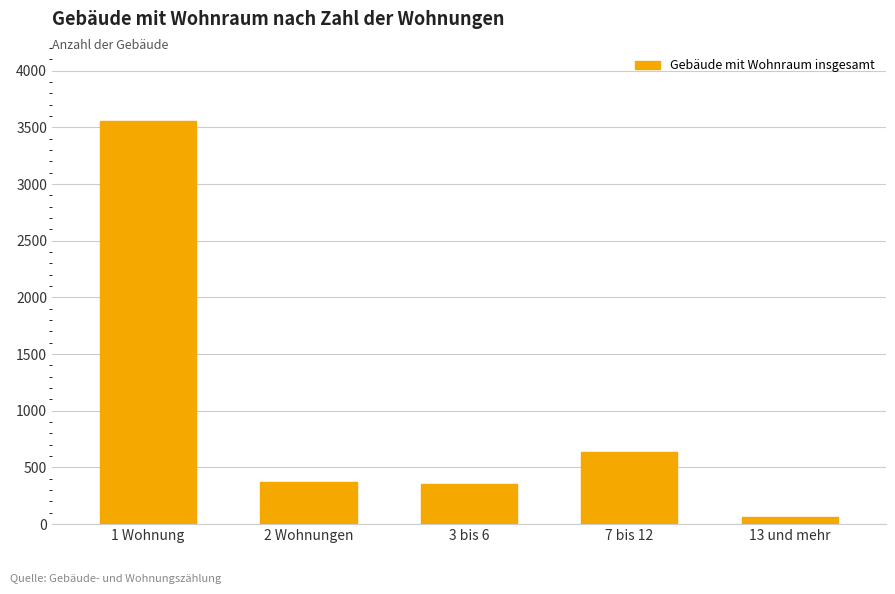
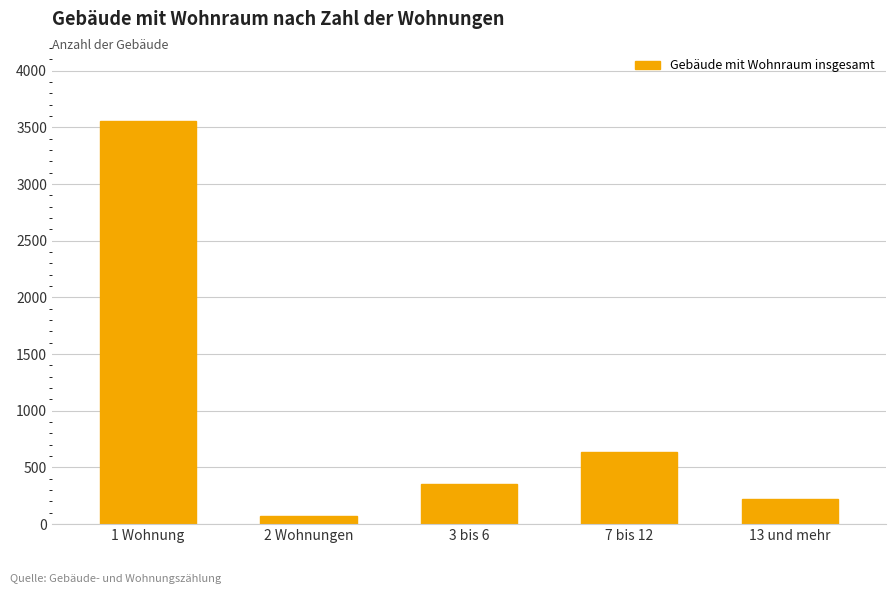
2 Wohnungen: 370 -> 80
13 und mehr: 60 -> 220
